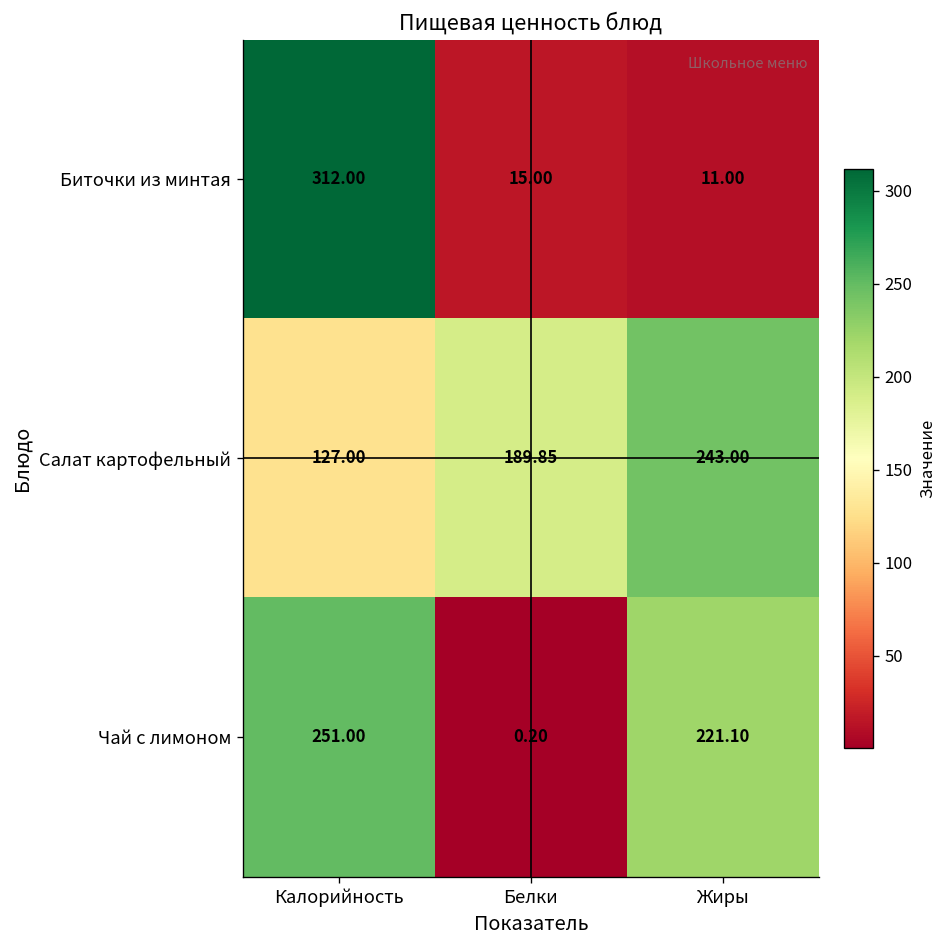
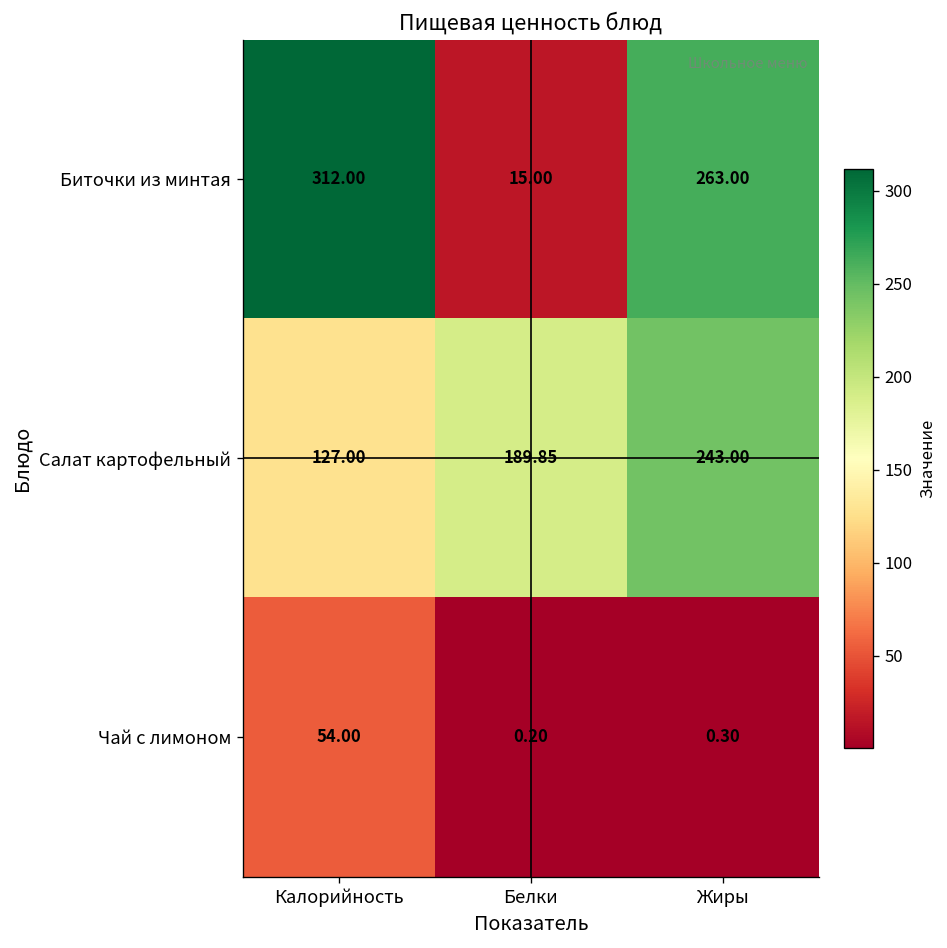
Биточки из минтая, Жиры: 11.00 -> 263.00
Чай с лимоном, Калорийность: 251.00 -> 54.00
Чай с лимоном, Жиры: 221.10 -> 0.30
